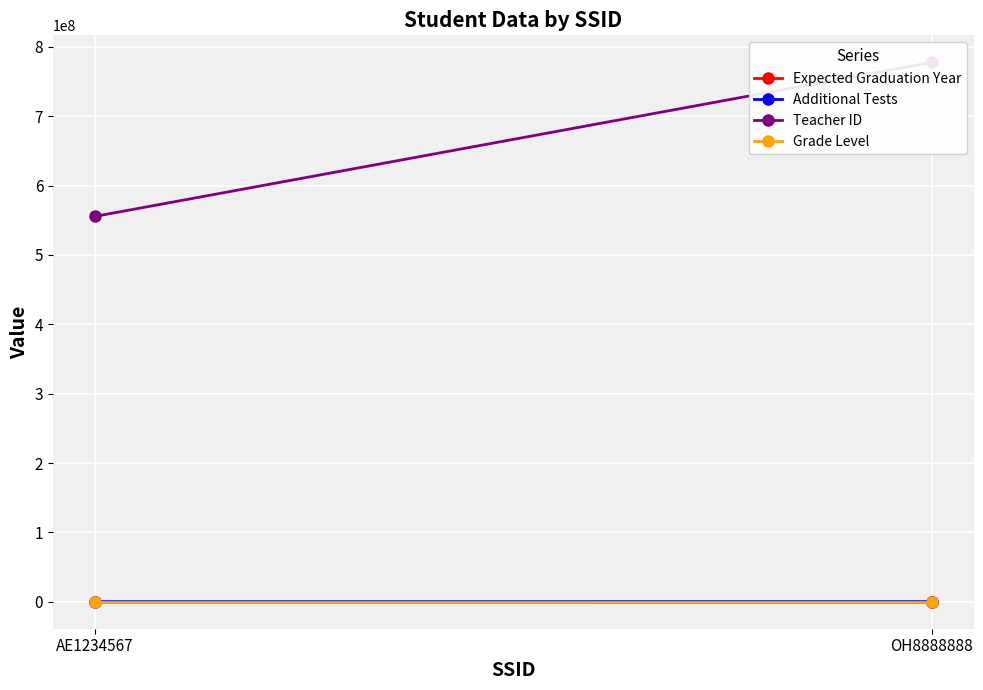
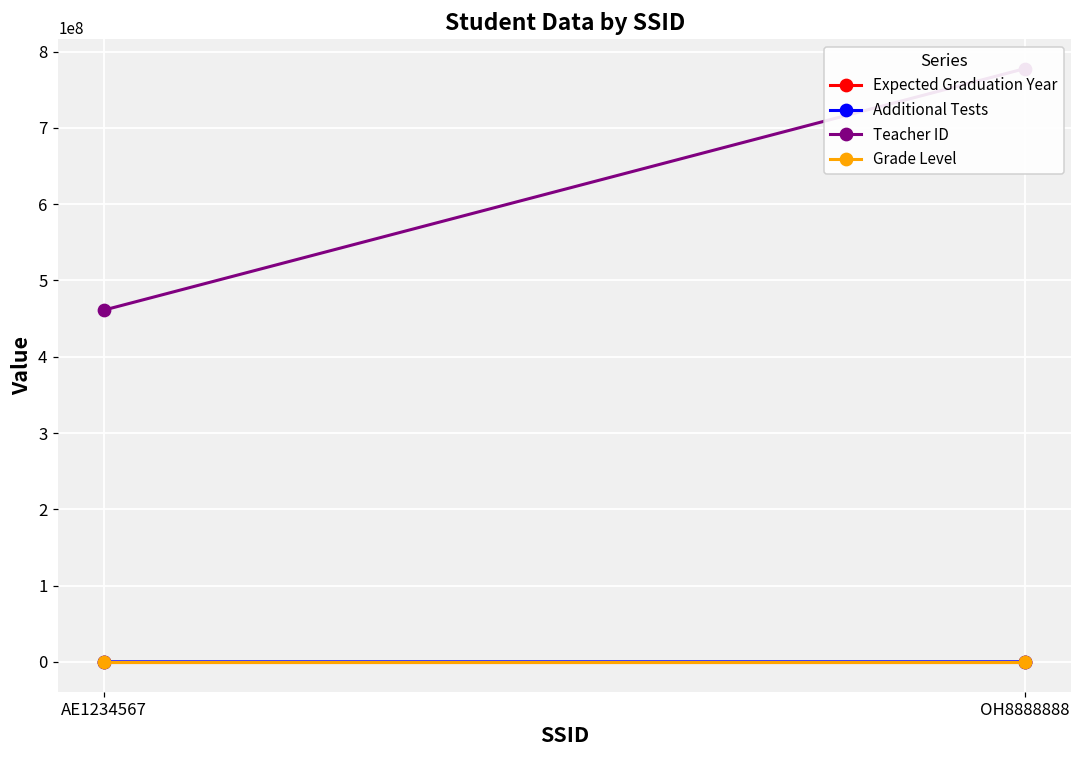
Teacher ID, AE1234567: 560000000 -> 460000000
